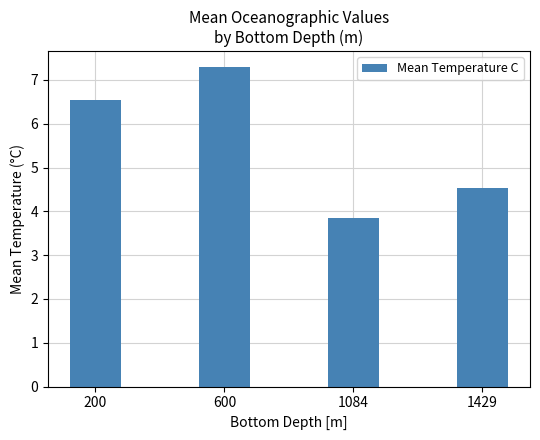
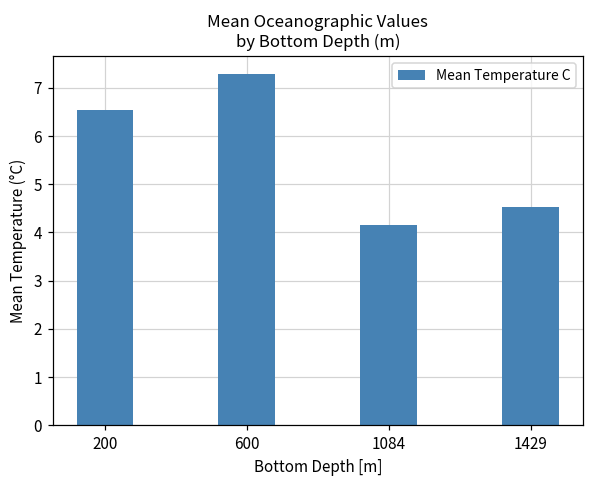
1084: 3.9 -> 4.2
